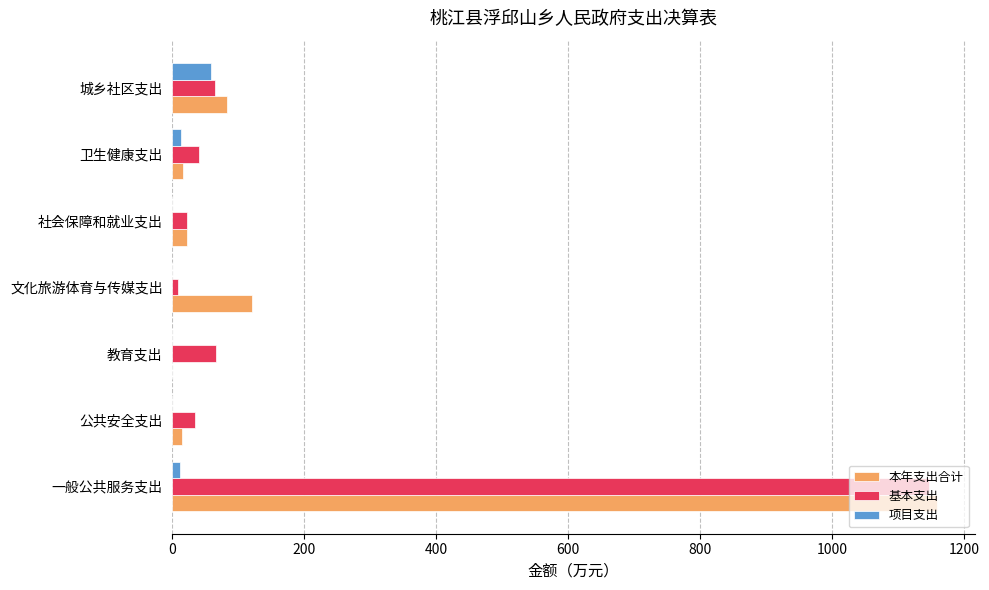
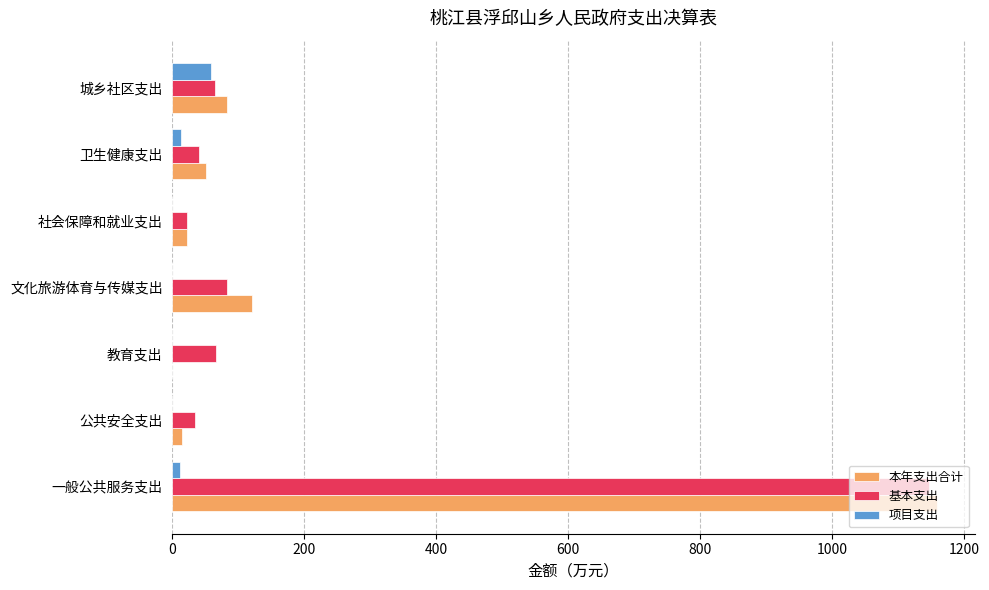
本年支出合计, 卫生健康支出: 20 -> 50
基本支出, 文化旅游体育与传媒支出: 10 -> 80
